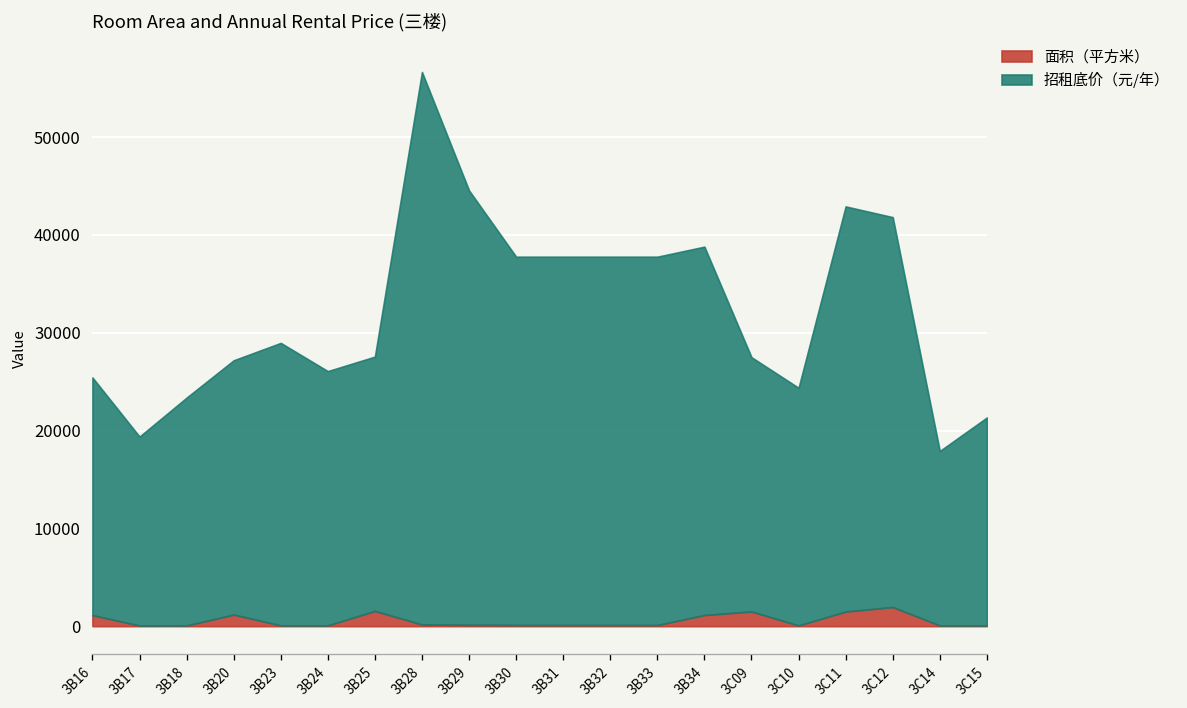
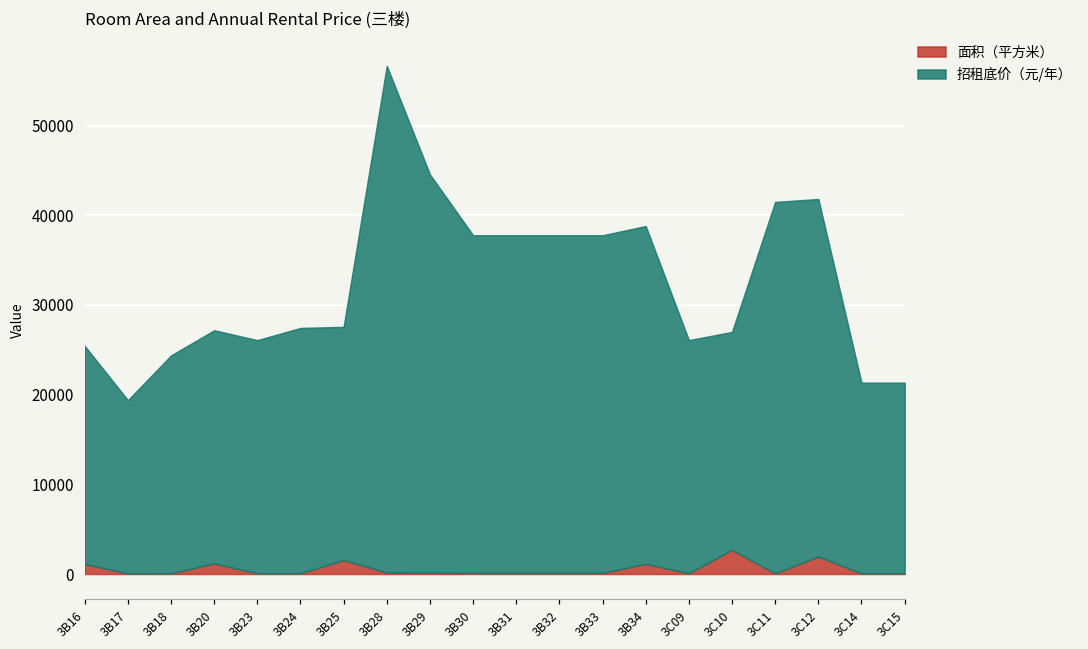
招租底价（元/年）, 3B18: 23000 -> 24000
招租底价（元/年）, 3B23: 29000 -> 26000
招租底价（元/年）, 3B24: 26000 -> 27000
面积（平方米）, 3C09: 2000 -> 0
面积（平方米）, 3C10: 0 -> 3000
面积（平方米）, 3C11: 1000 -> 0
招租底价（元/年）, 3C14: 18000 -> 21000
